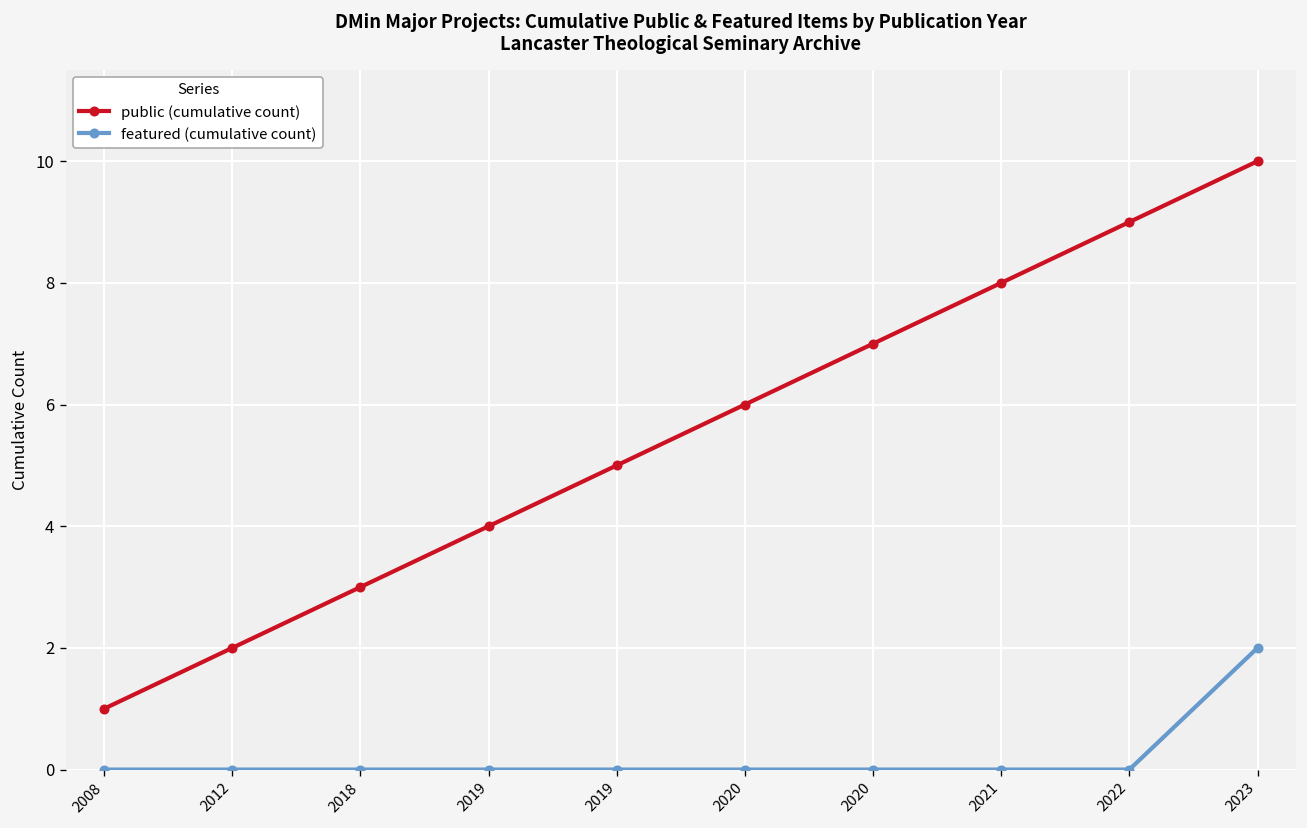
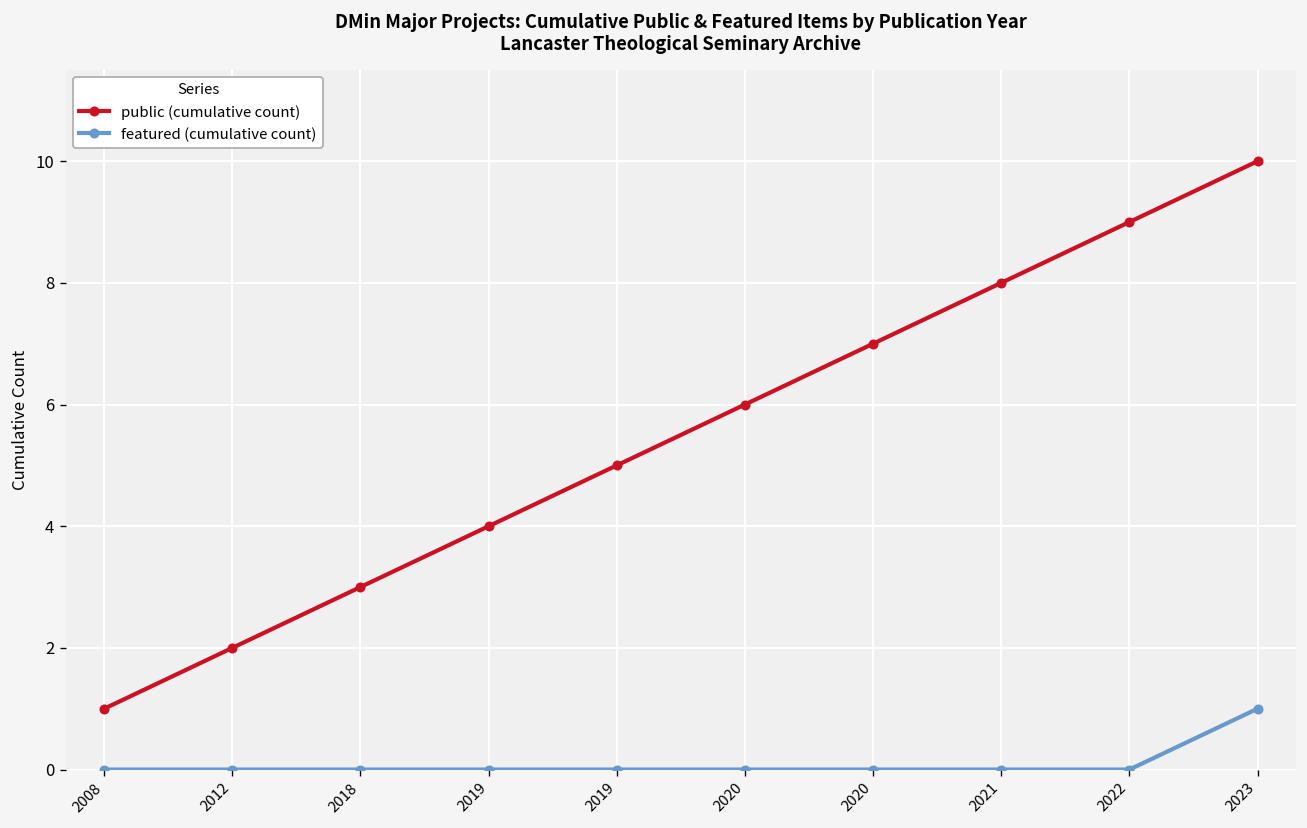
featured (cumulative count), 2023: 2 -> 1
